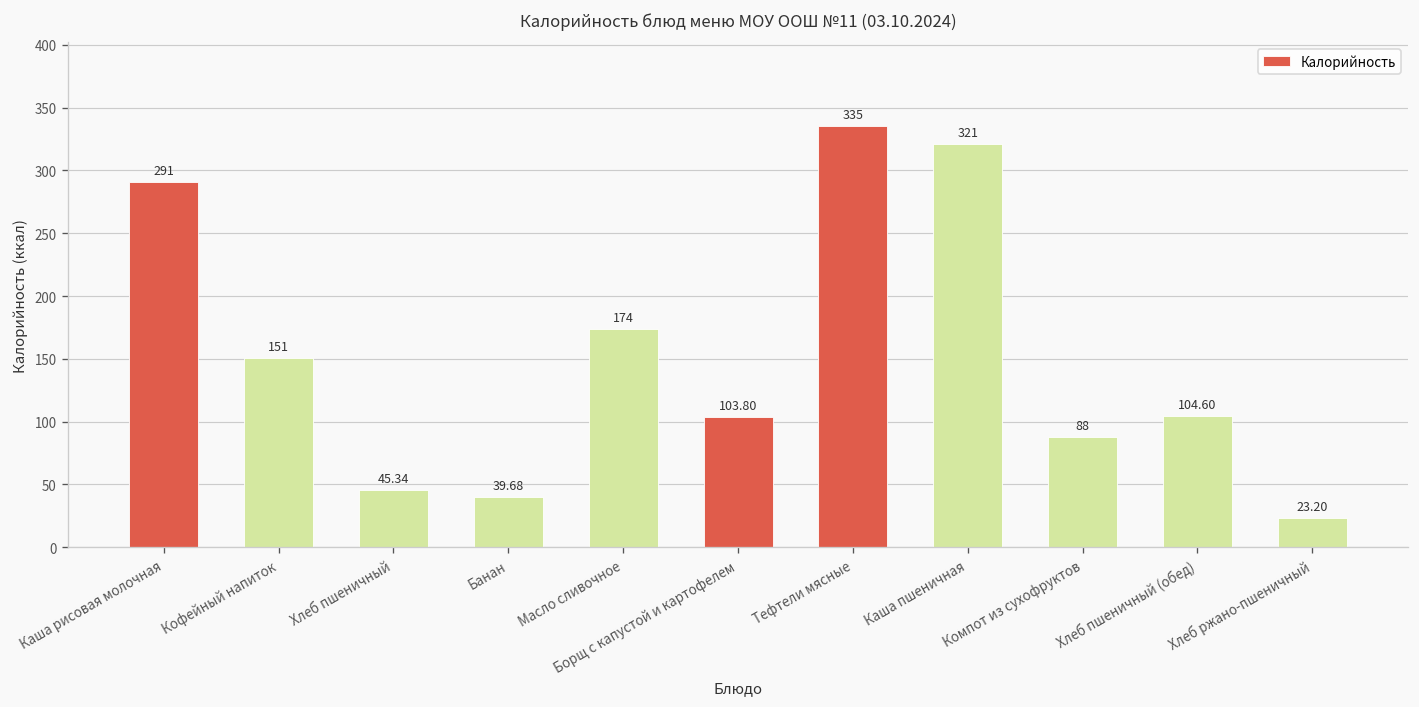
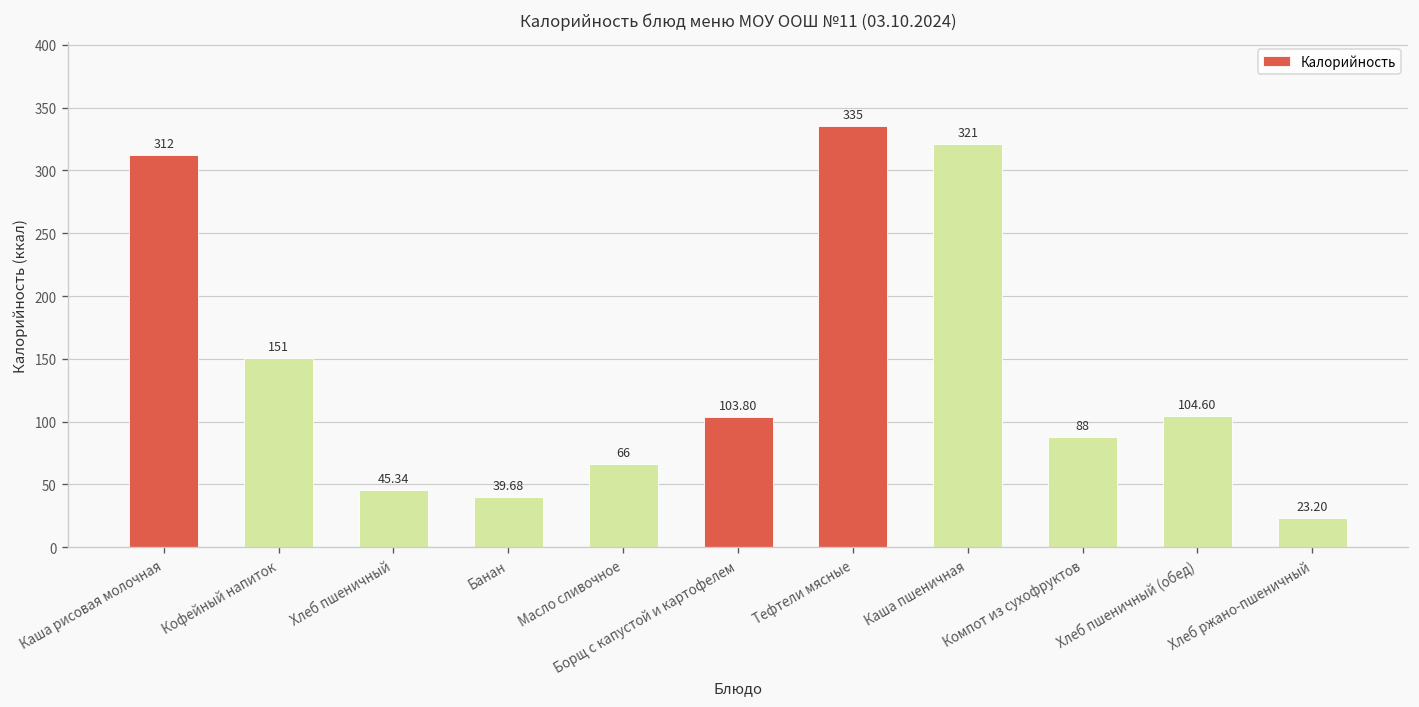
Каша рисовая молочная: 291 -> 312
Масло сливочное: 174 -> 66
